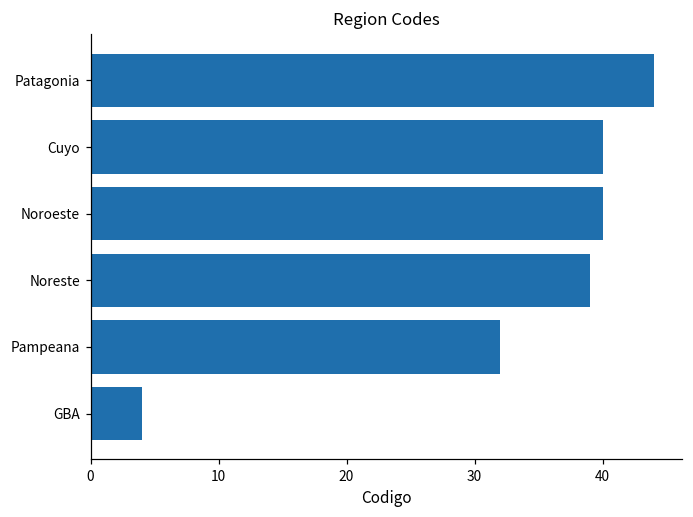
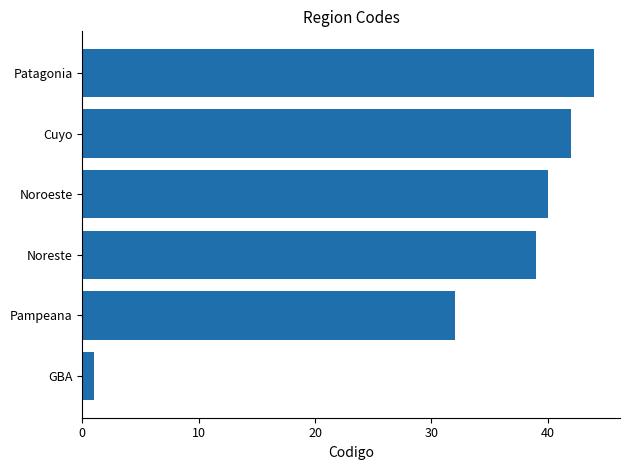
Cuyo: 40 -> 42
GBA: 4 -> 1
